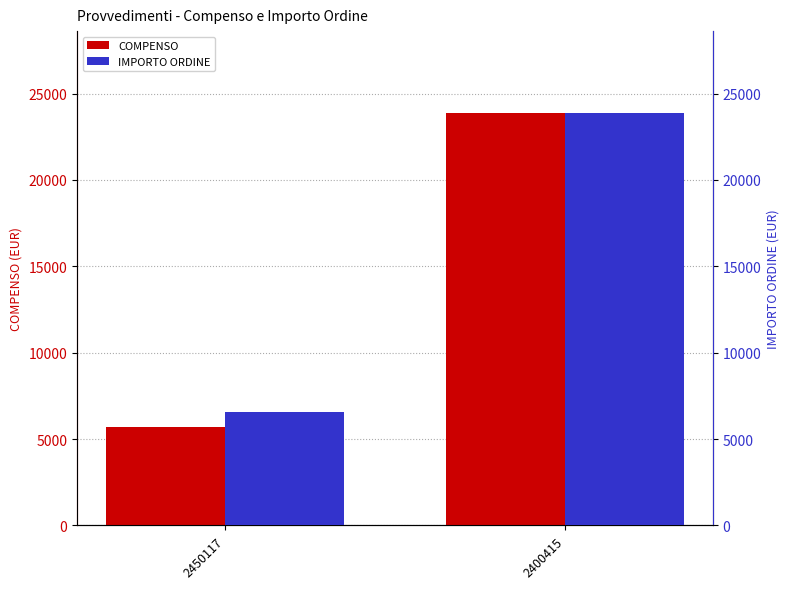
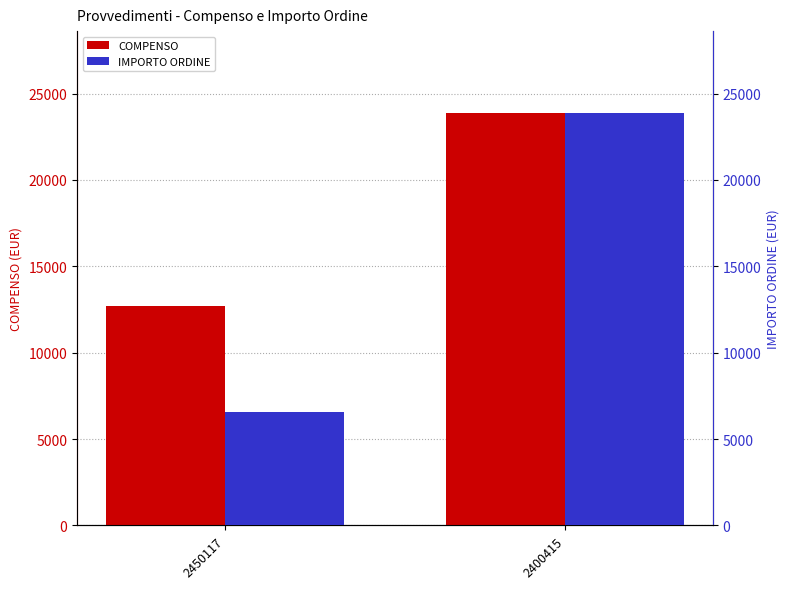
COMPENSO, 2450117: 5700 -> 12700
